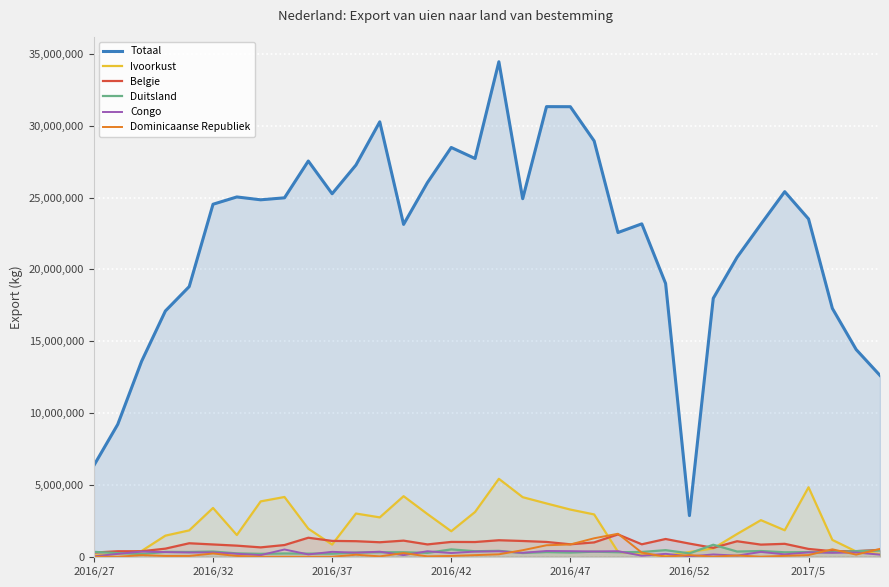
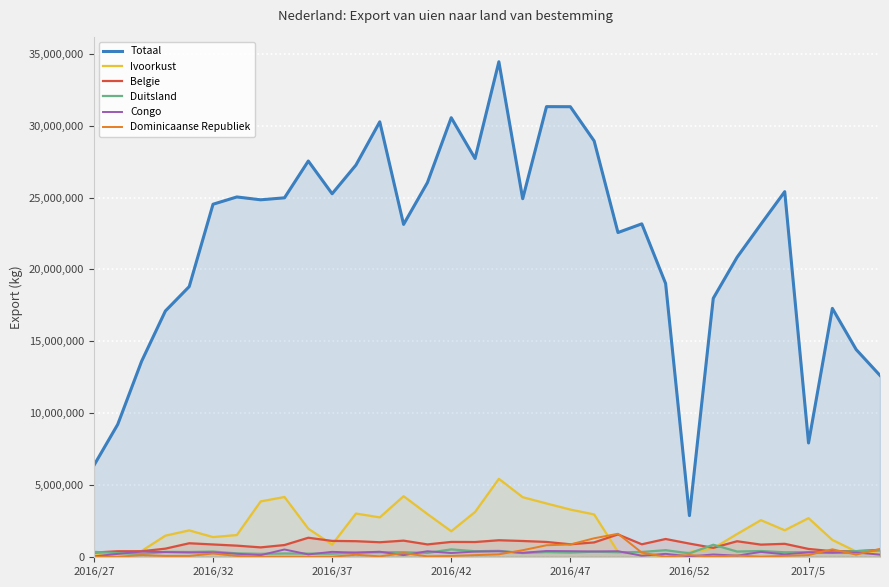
Ivoorkust, 2016/32: 3,400,000 -> 1,400,000
Totaal, 2016/42: 28,500,000 -> 30,600,000
Totaal, 2017/5: 23,500,000 -> 7,900,000
Ivoorkust, 2017/5: 4,800,000 -> 2,700,000
